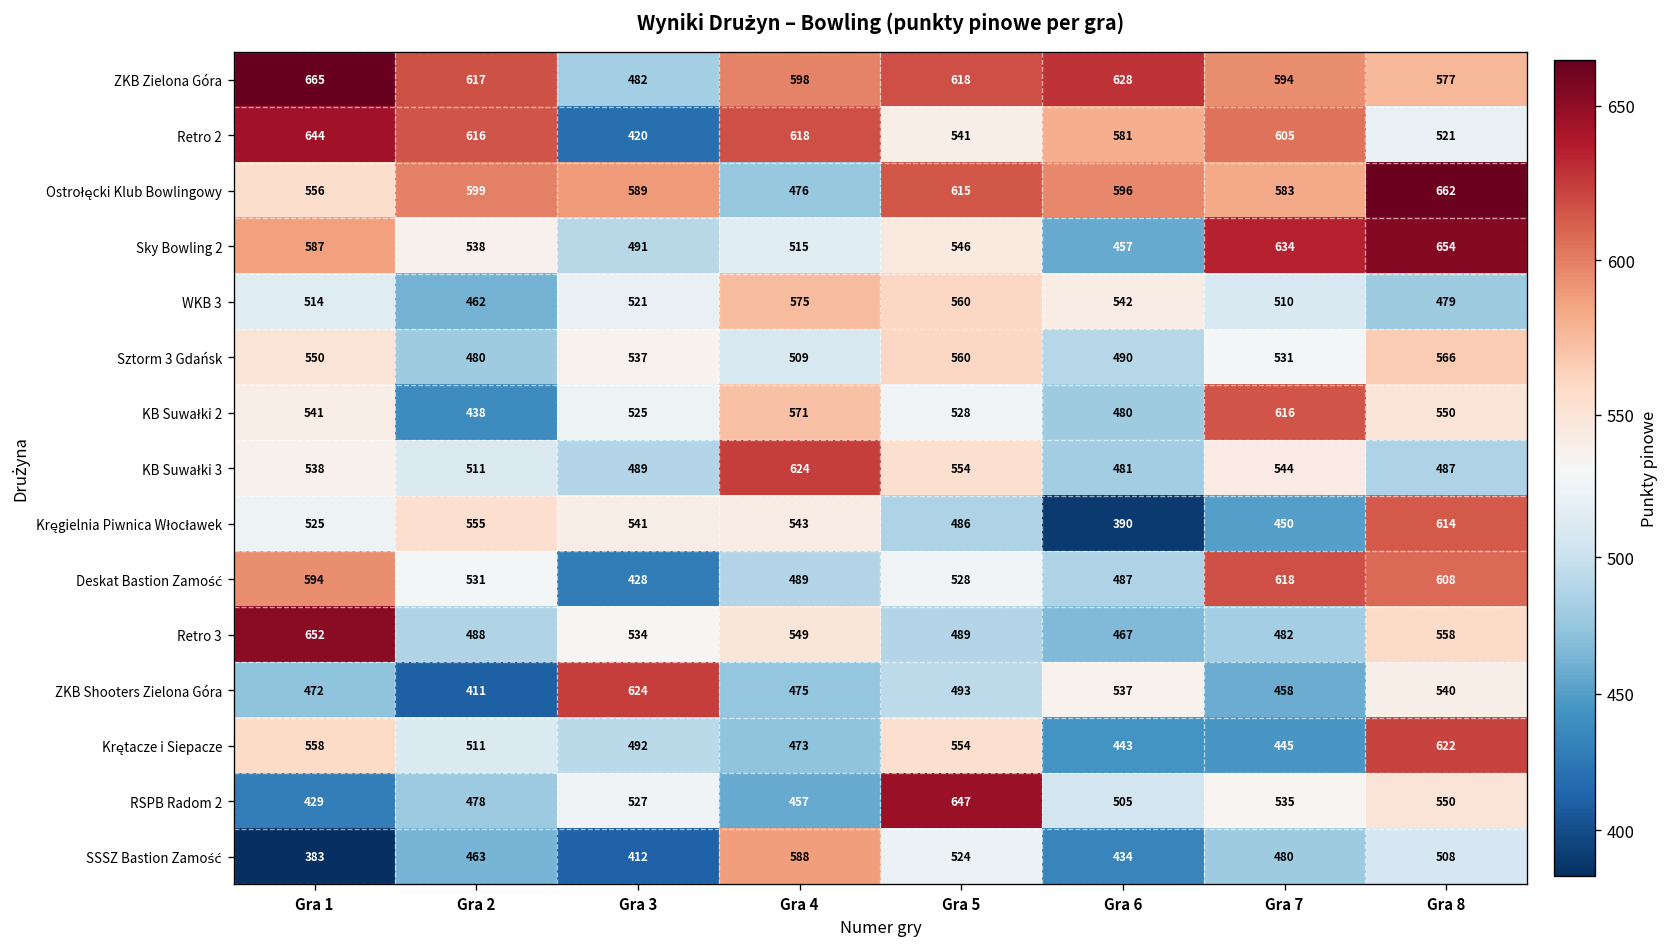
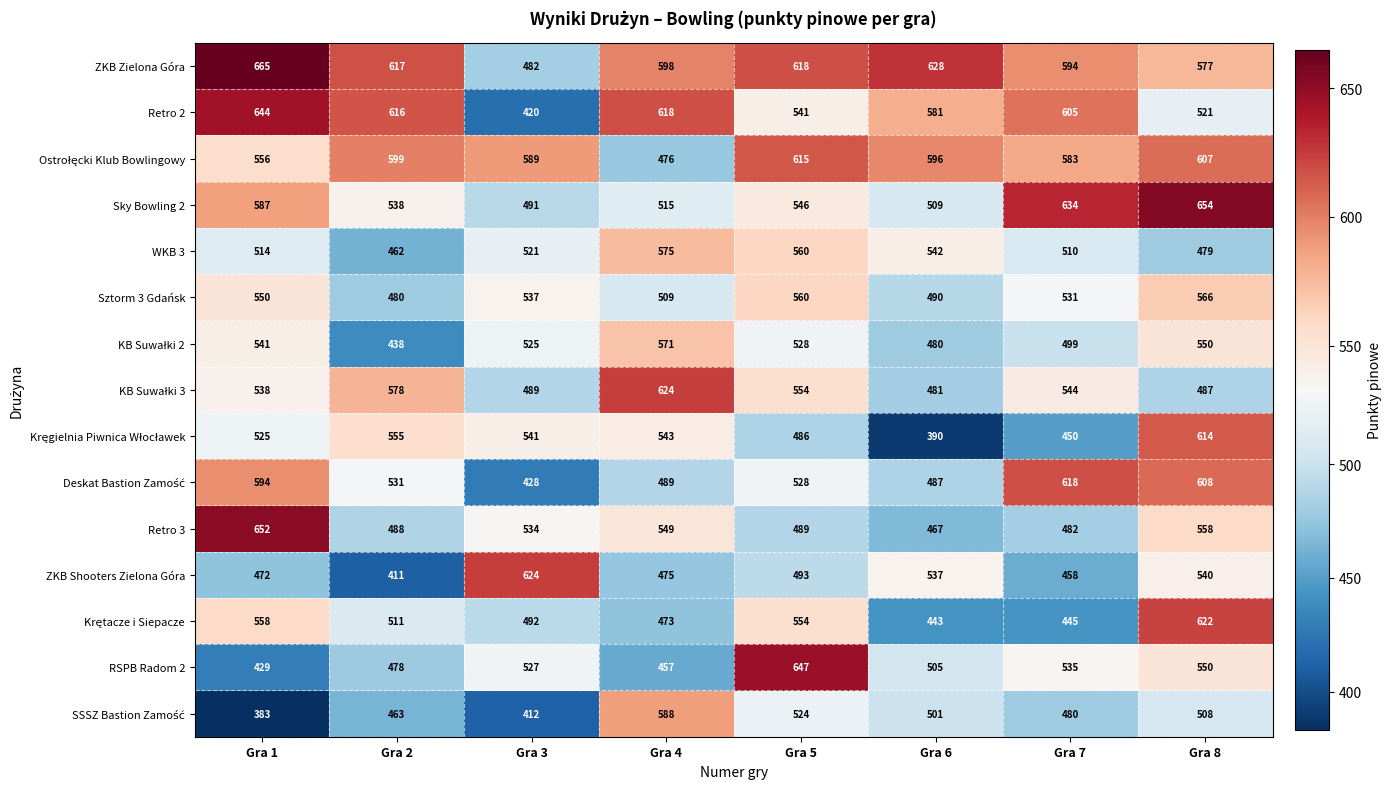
Ostrołęcki Klub Bowlingowy, Gra 8: 662 -> 607
Sky Bowling 2, Gra 6: 457 -> 509
KB Suwałki 2, Gra 7: 616 -> 499
KB Suwałki 3, Gra 2: 511 -> 578
SSSZ Bastion Zamość, Gra 6: 434 -> 501
